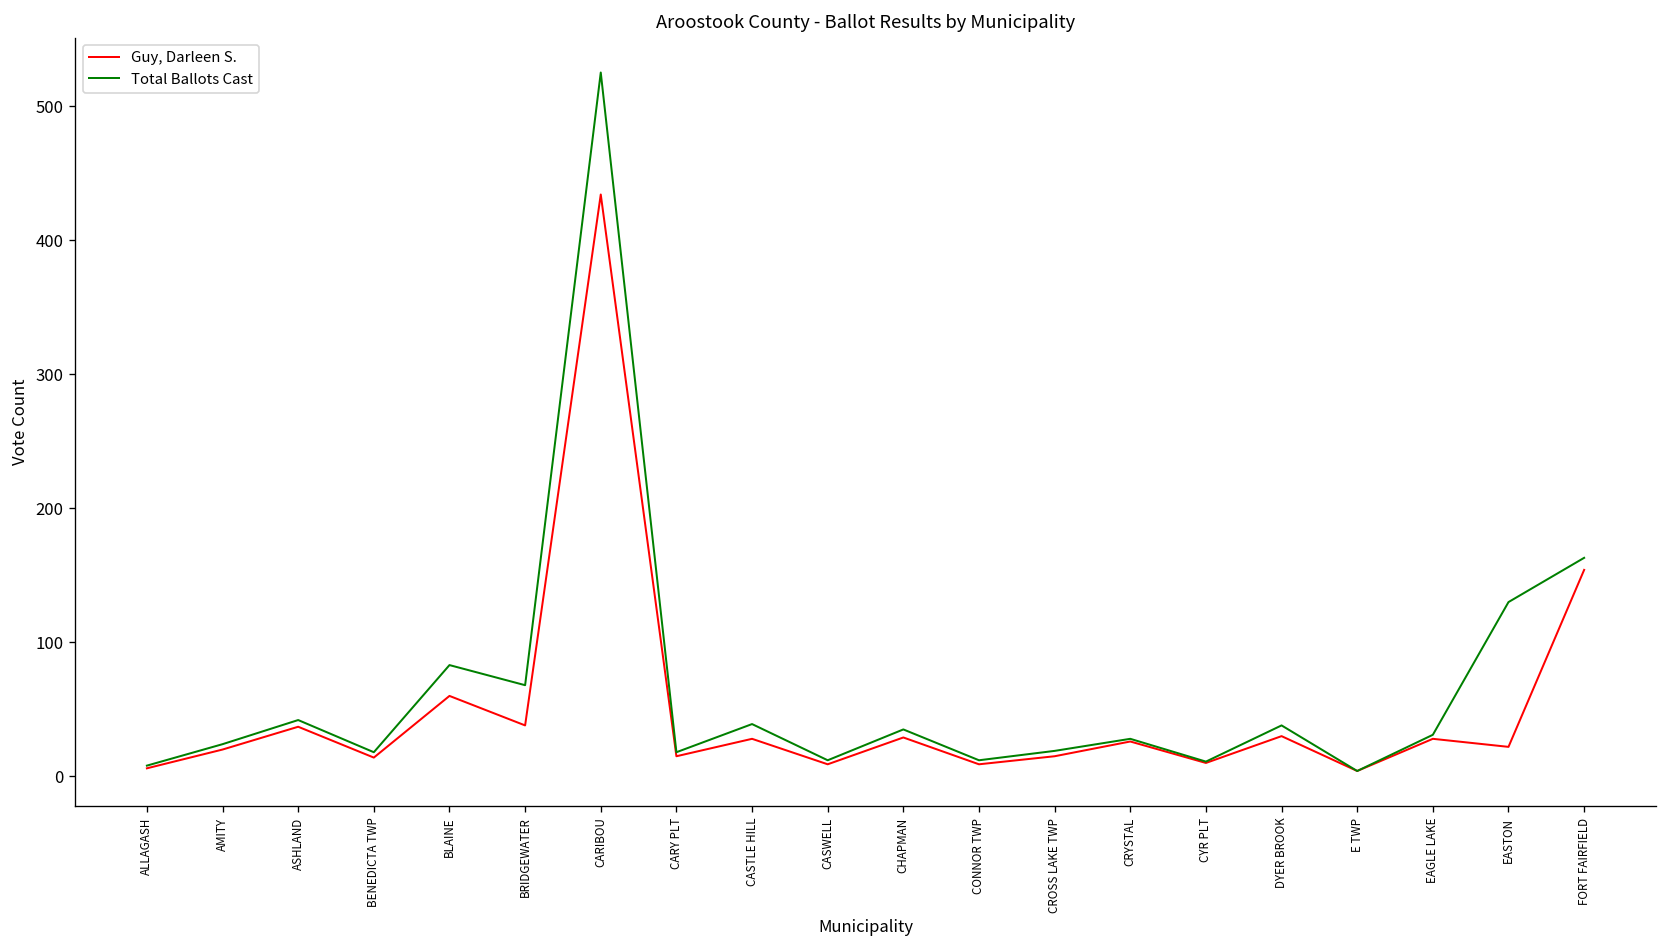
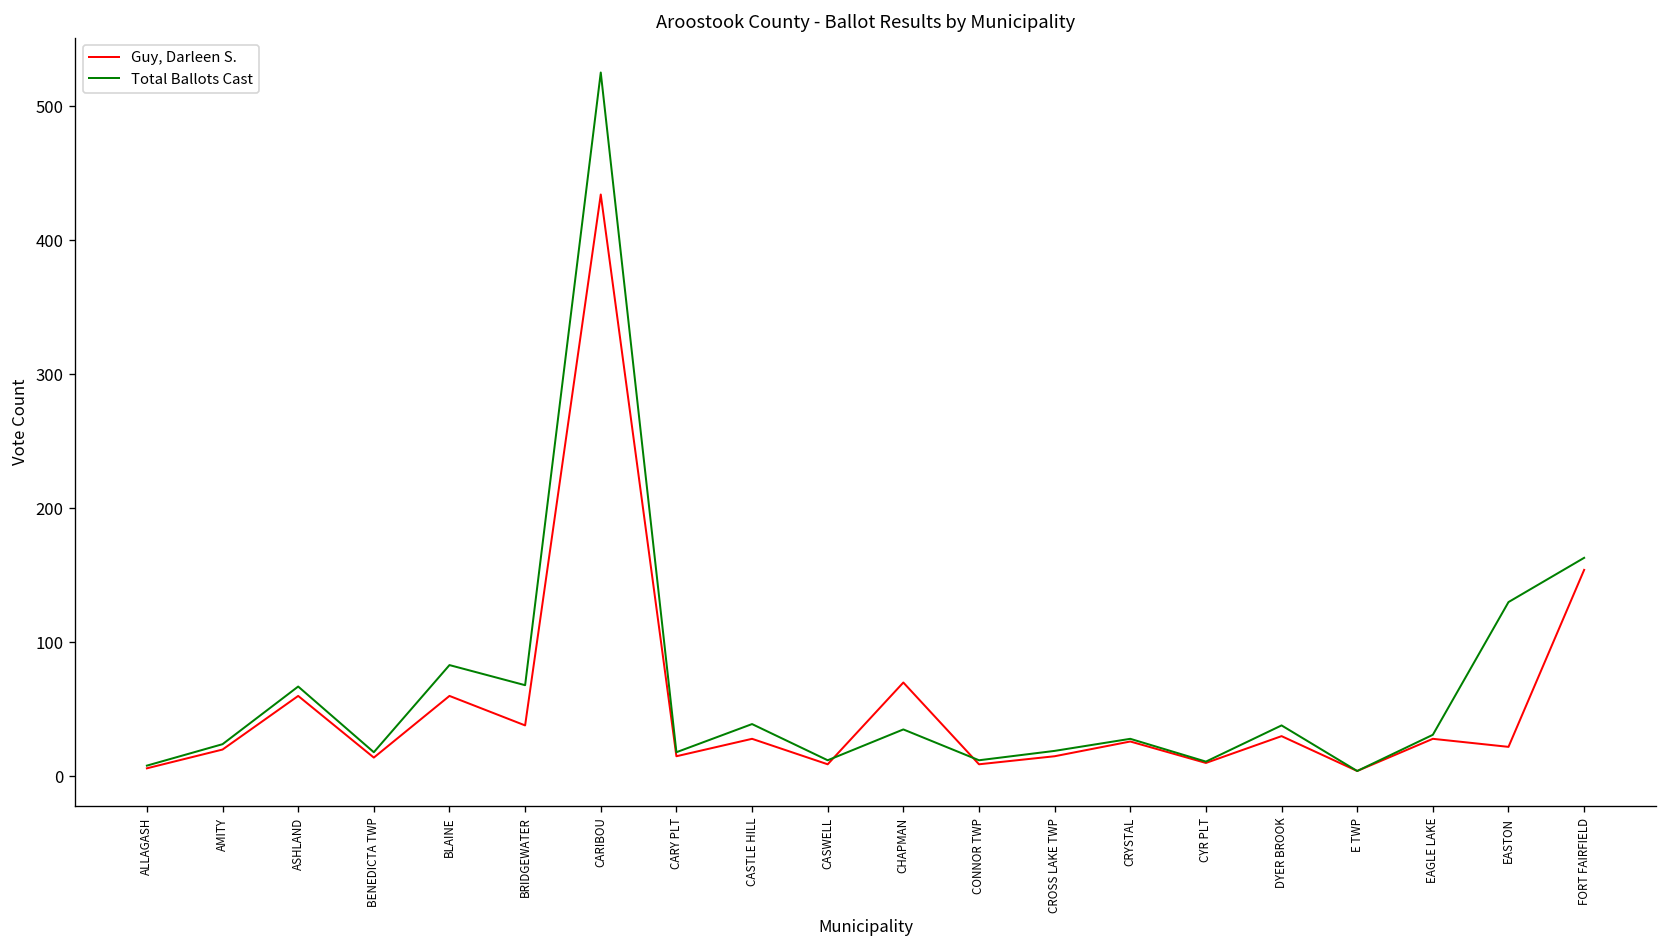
Guy, Darleen S., ASHLAND: 37 -> 60
Total Ballots Cast, ASHLAND: 42 -> 67
Guy, Darleen S., CHAPMAN: 29 -> 70
